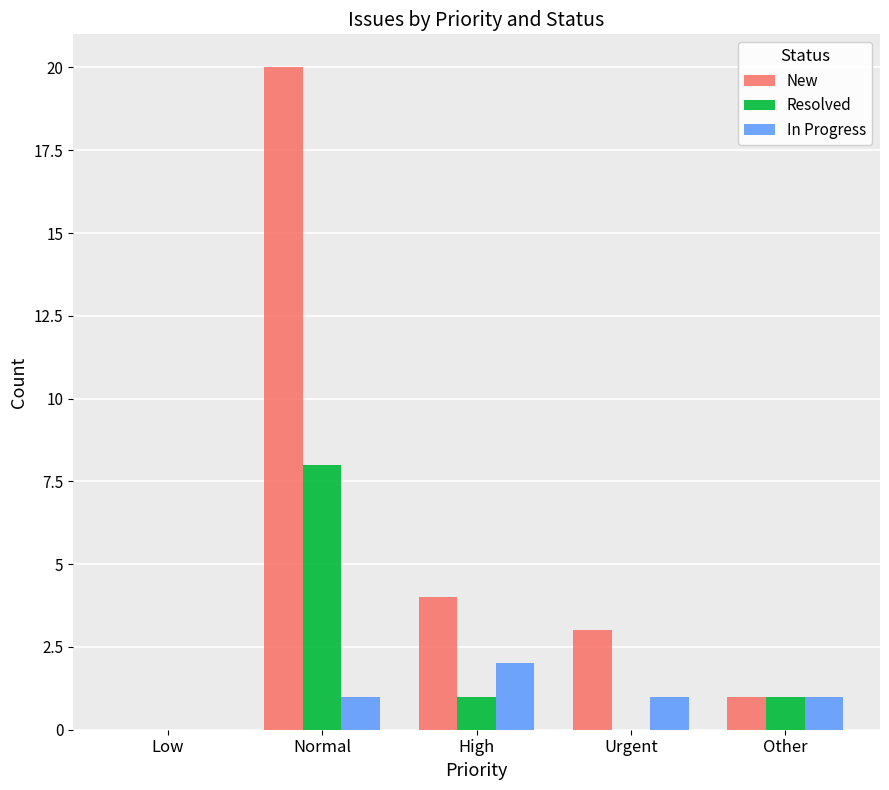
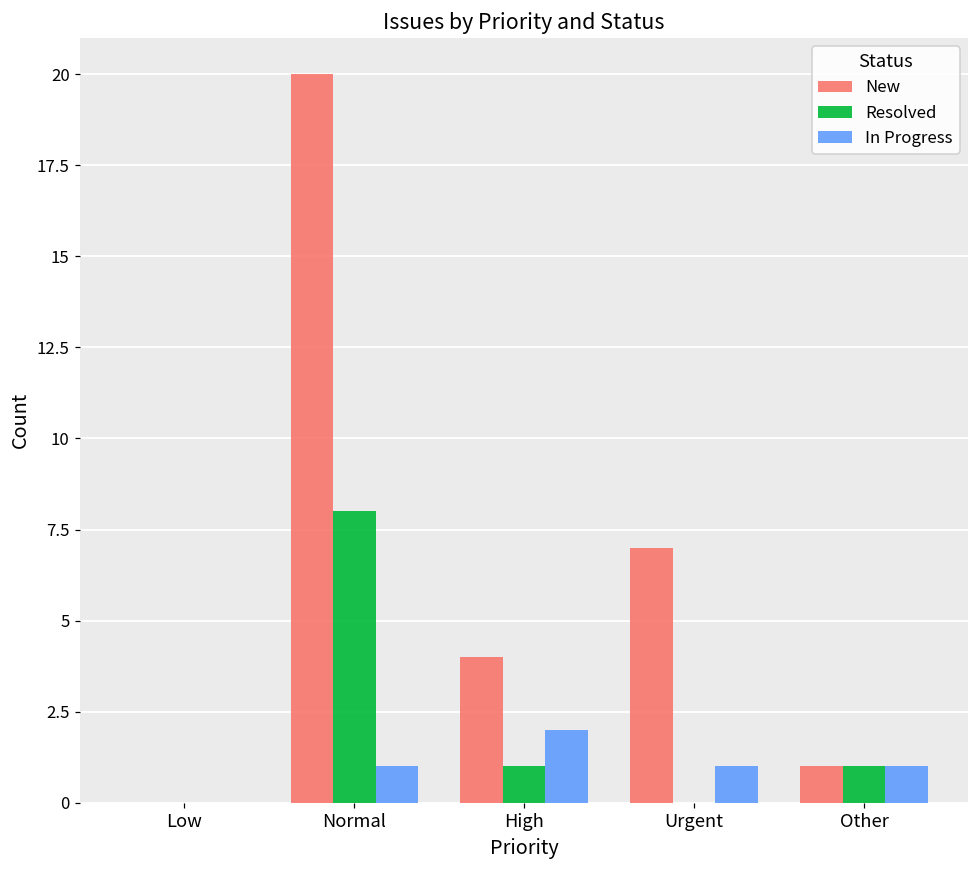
New, Urgent: 3 -> 7
